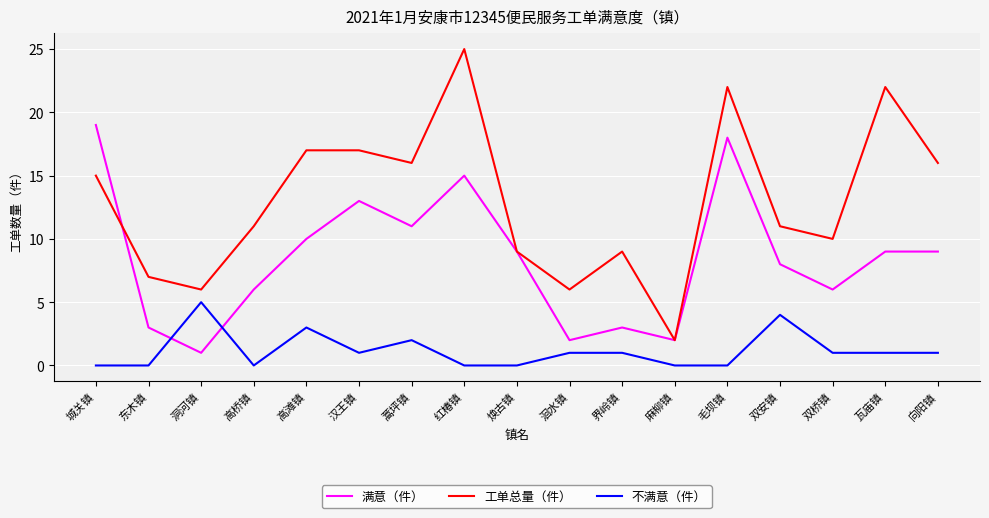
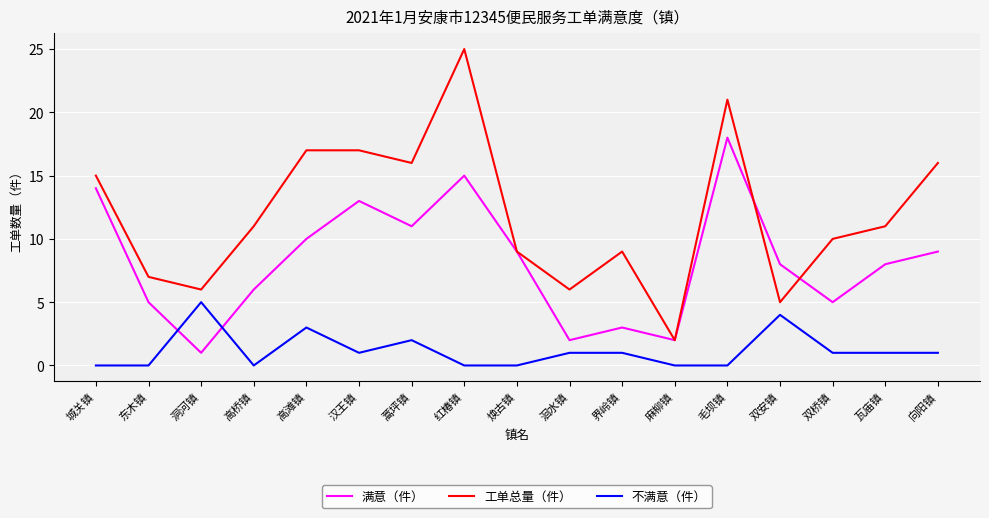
满意（件）, 城关镇: 19 -> 14
满意（件）, 东木镇: 3 -> 5
工单总量（件）, 毛坝镇: 22 -> 21
工单总量（件）, 双安镇: 11 -> 5
满意（件）, 双桥镇: 6 -> 5
满意（件）, 瓦庙镇: 9 -> 8
工单总量（件）, 瓦庙镇: 22 -> 11
